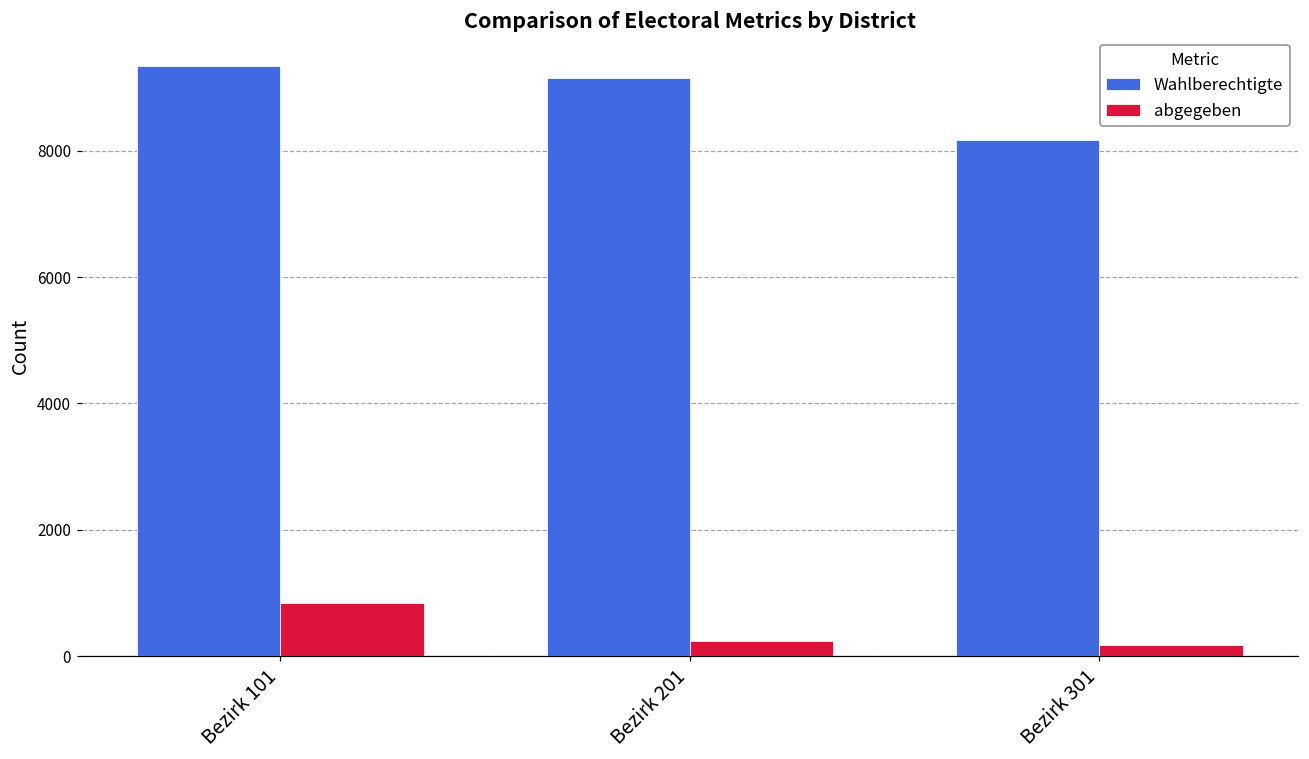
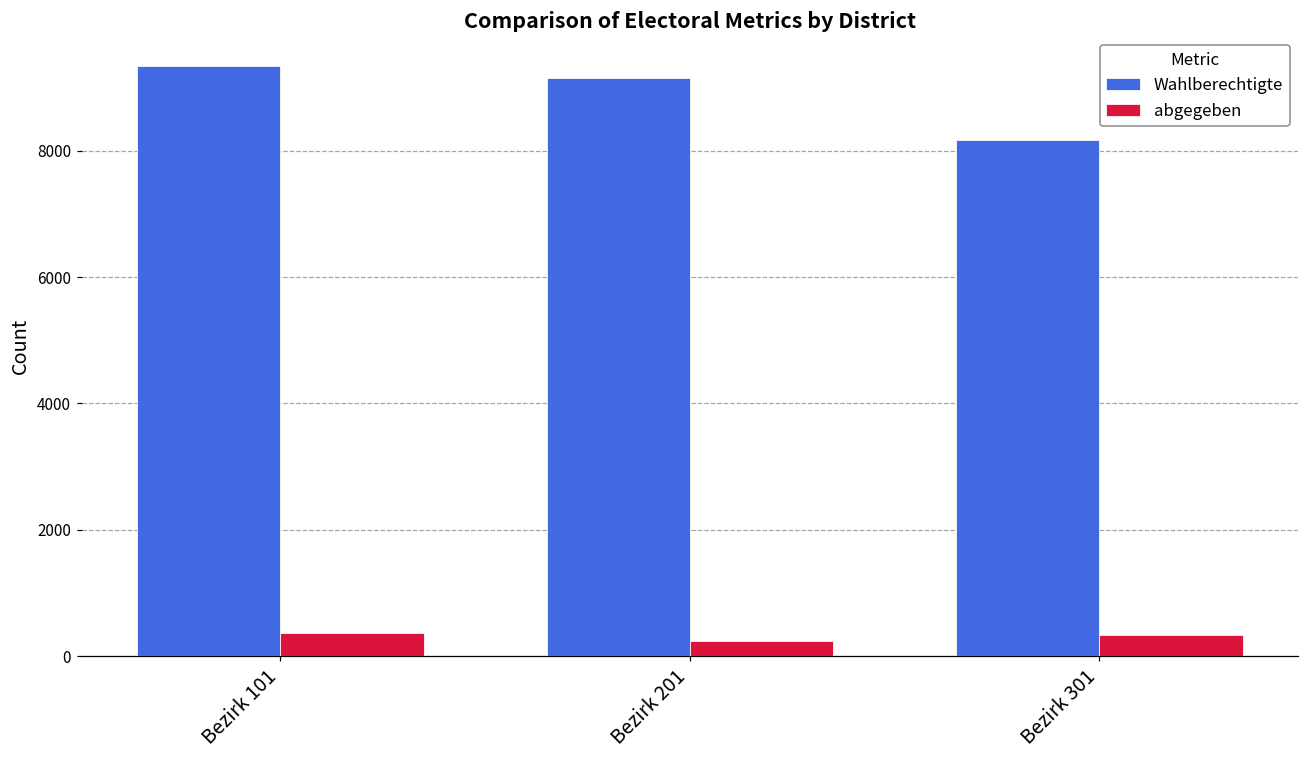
abgegeben, Bezirk 101: 800 -> 400
abgegeben, Bezirk 301: 200 -> 300
